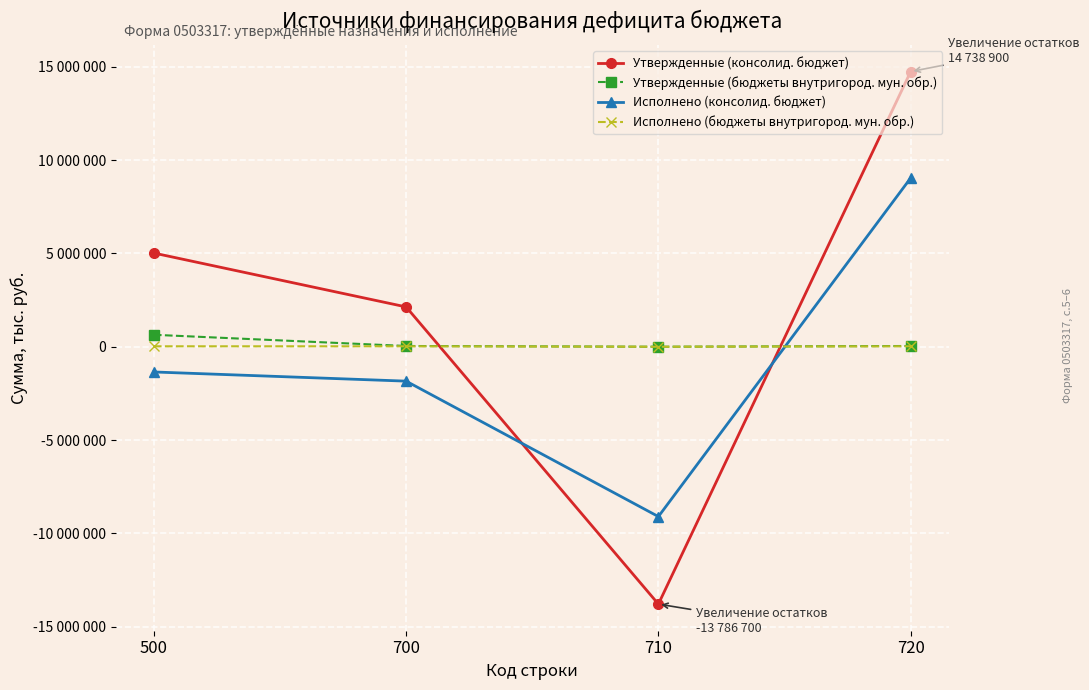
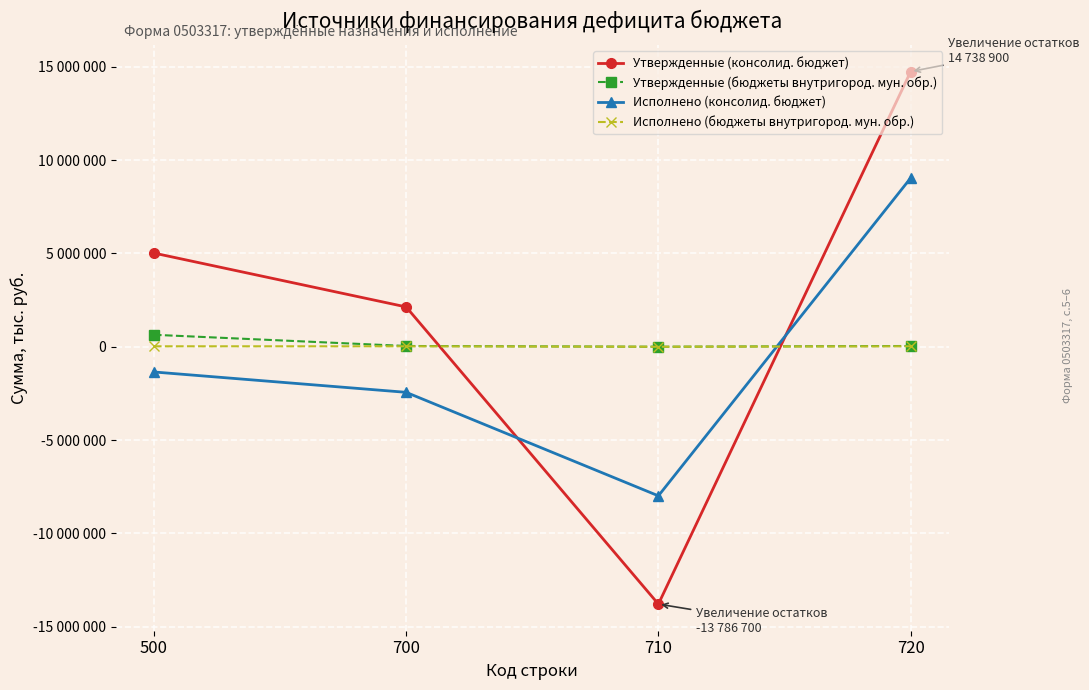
Исполнено (консолид. бюджет), 700: -1800000 -> -2400000
Исполнено (консолид. бюджет), 710: -9100000 -> -8000000
